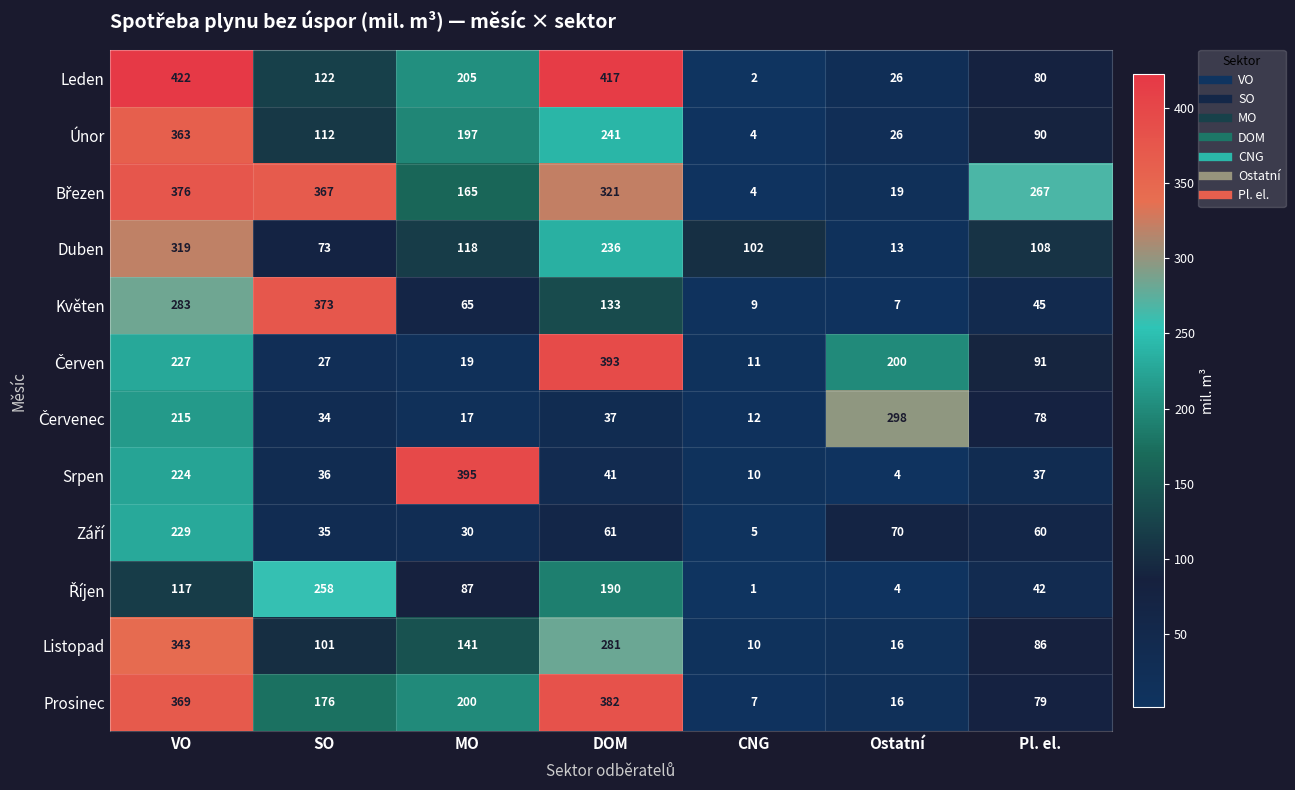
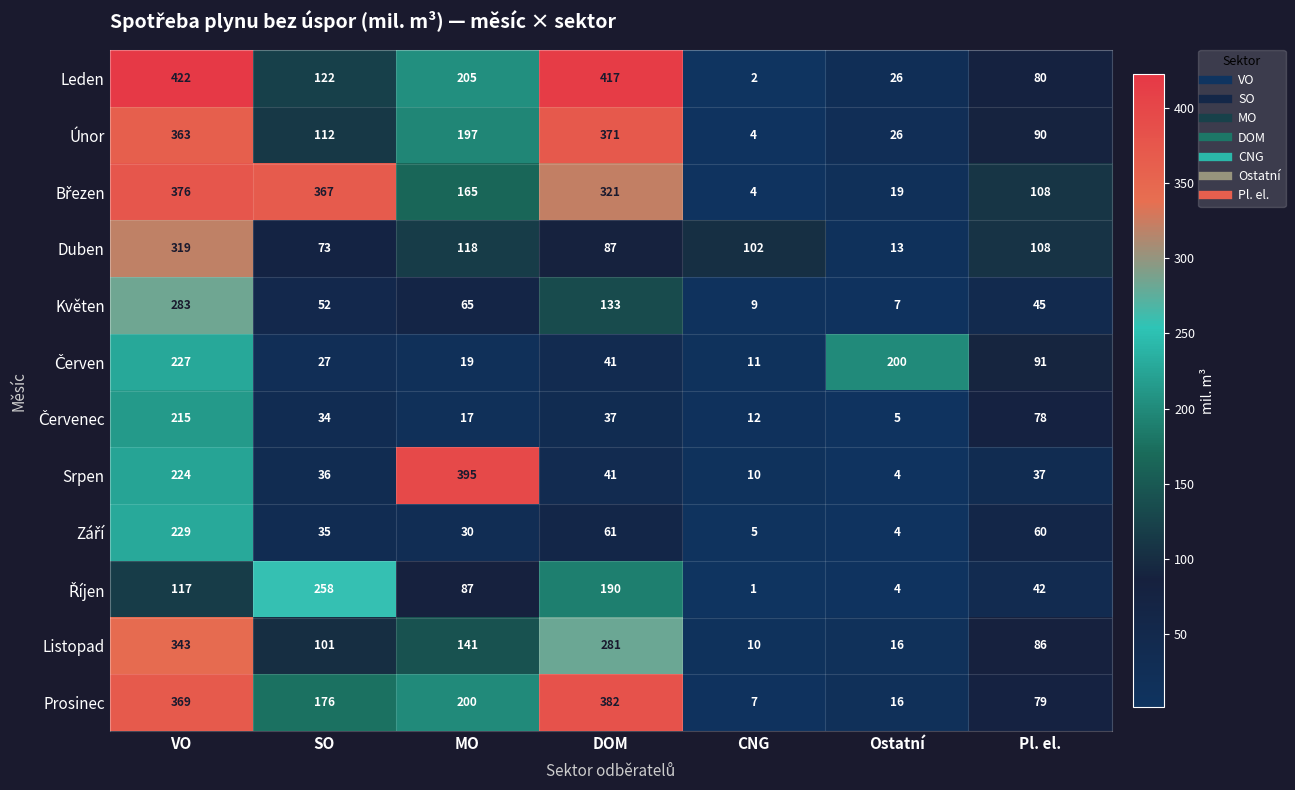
Únor, DOM: 241 -> 371
Březen, Pl. el.: 267 -> 108
Duben, DOM: 236 -> 87
Květen, SO: 373 -> 52
Červen, DOM: 393 -> 41
Červenec, Ostatní: 298 -> 5
Září, Ostatní: 70 -> 4
